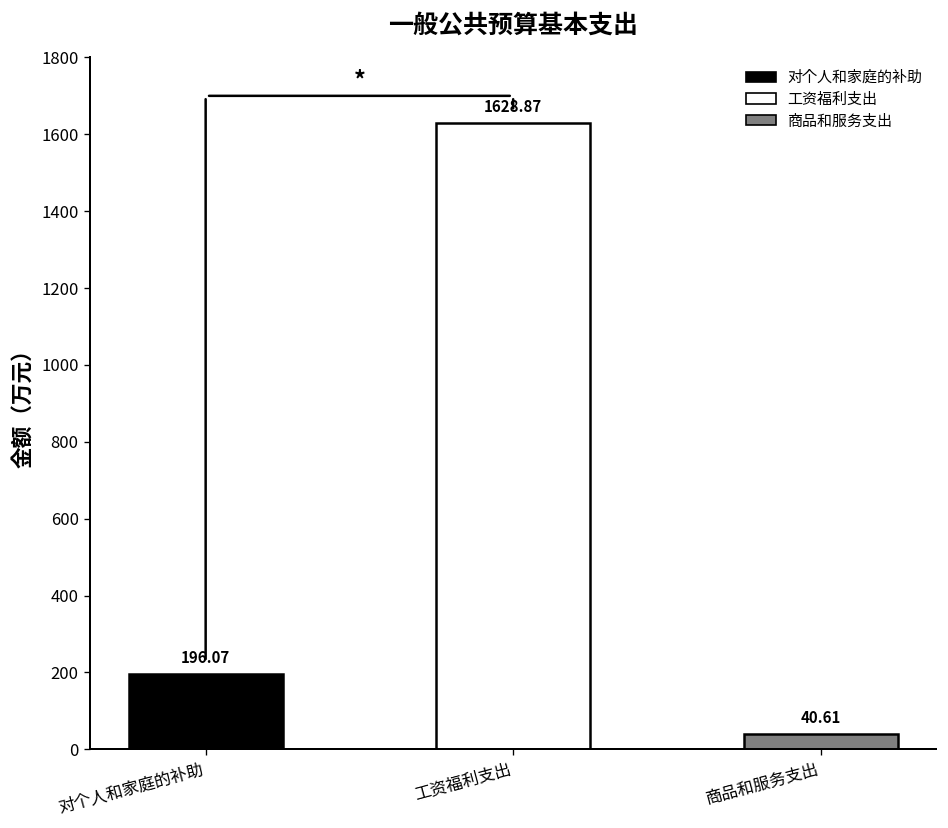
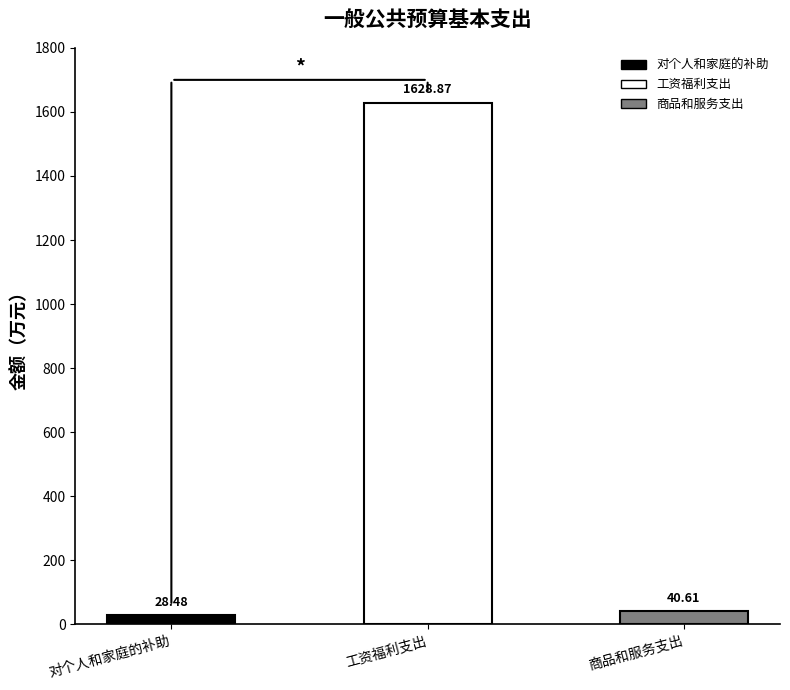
对个人和家庭的补助: 196.07 -> 28.48
